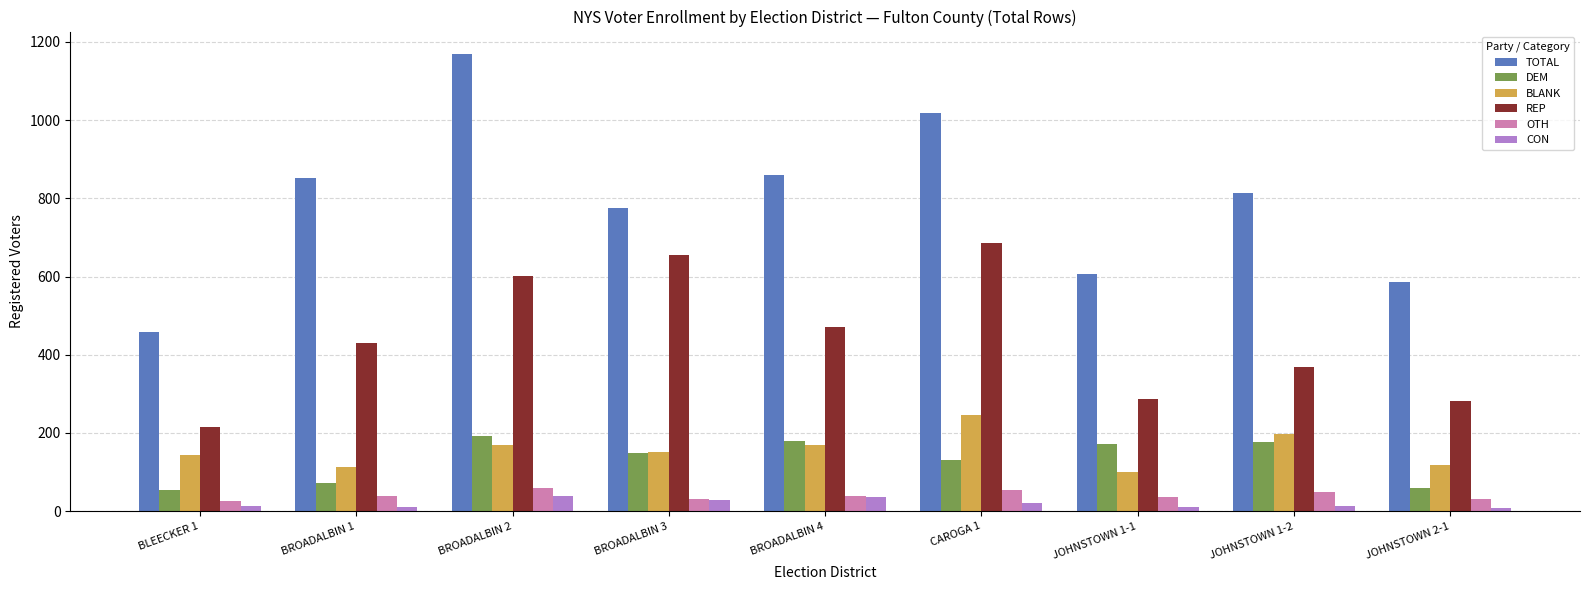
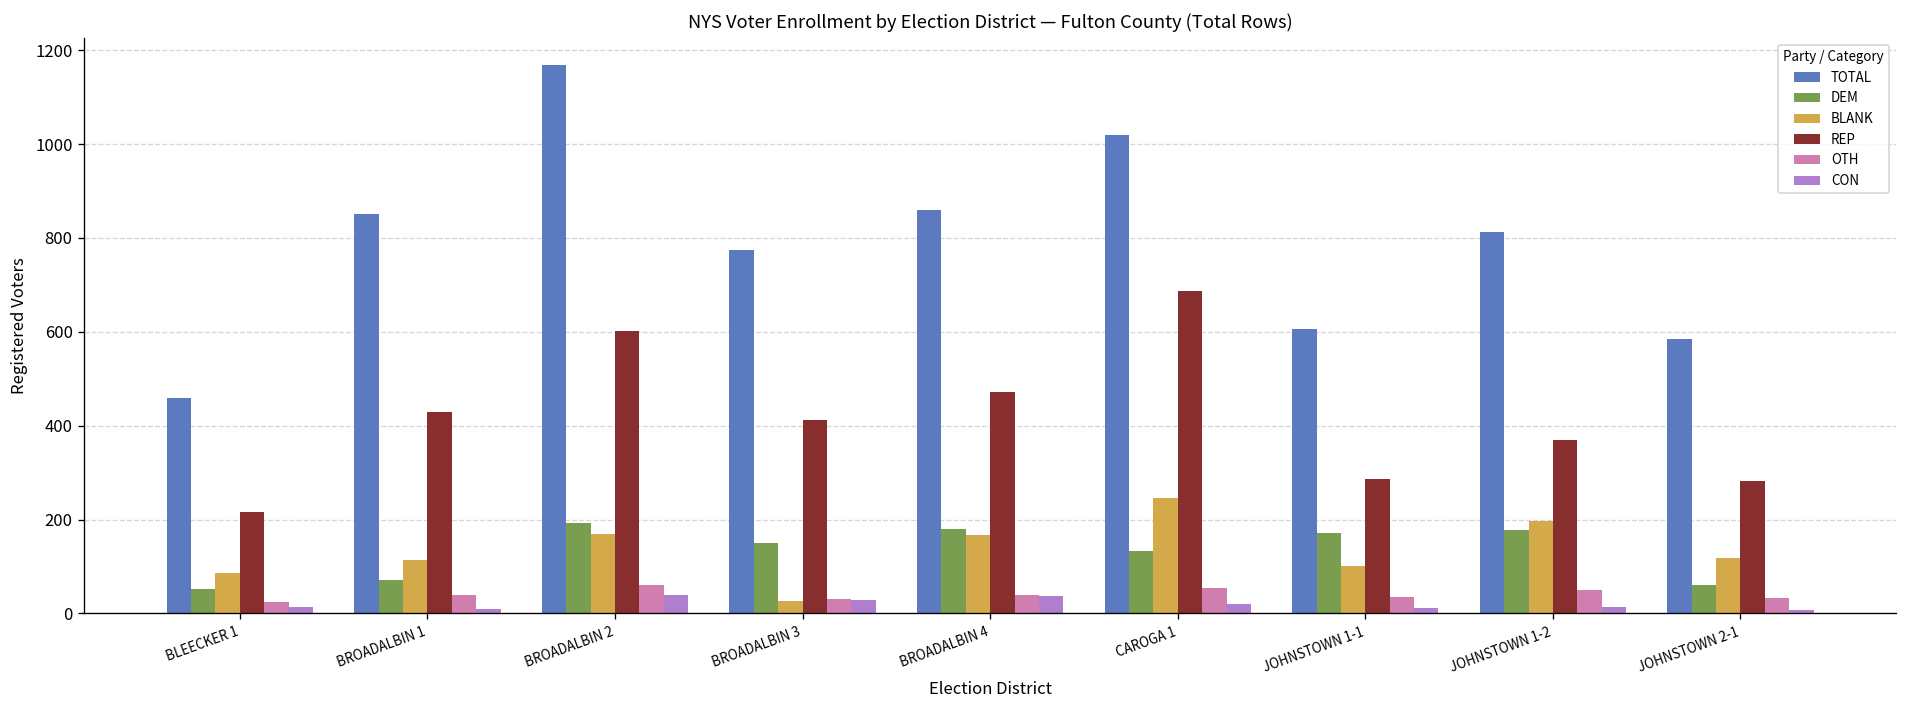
BLANK, BLEECKER 1: 140 -> 90
BLANK, BROADALBIN 3: 150 -> 30
REP, BROADALBIN 3: 650 -> 410
